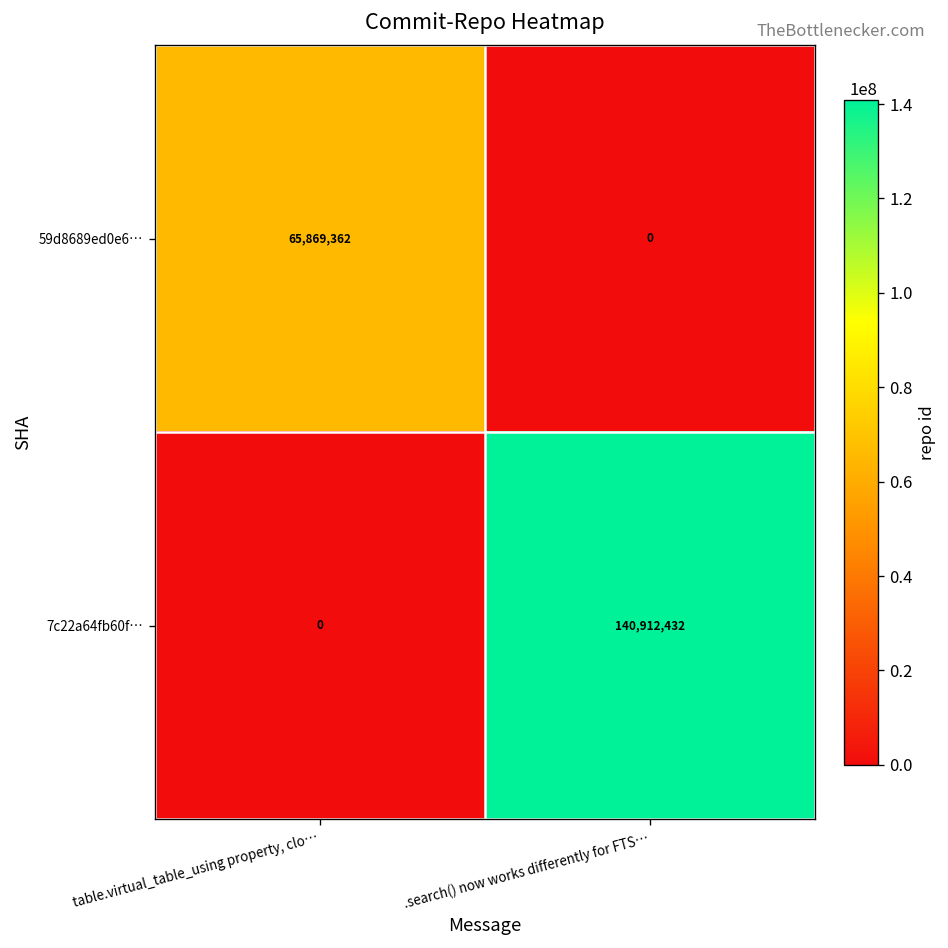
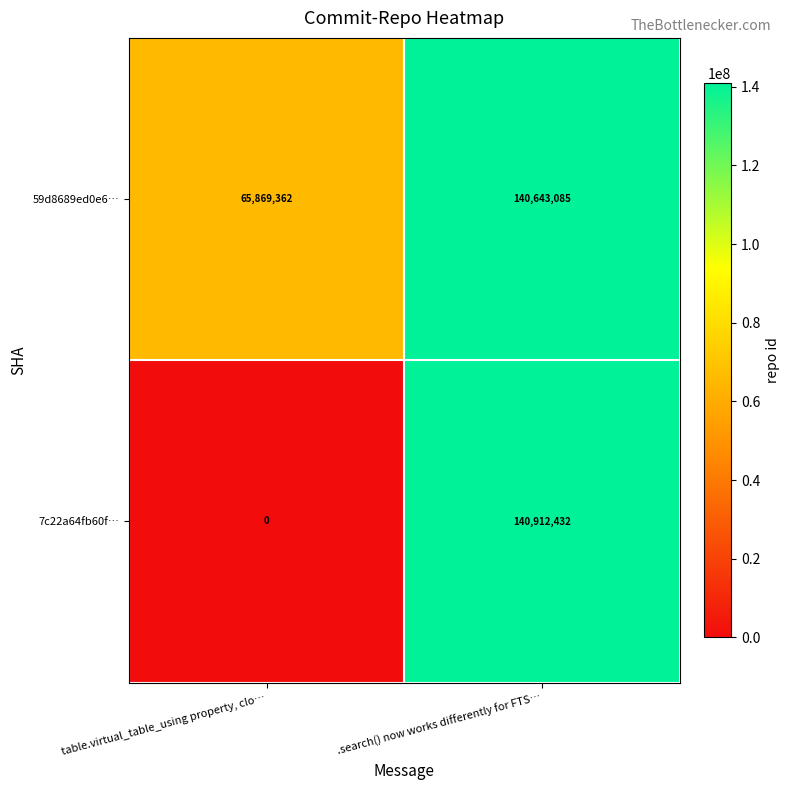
59d8689ed0e6…, .search() now works differently for FTS…: 0 -> 140,643,085
